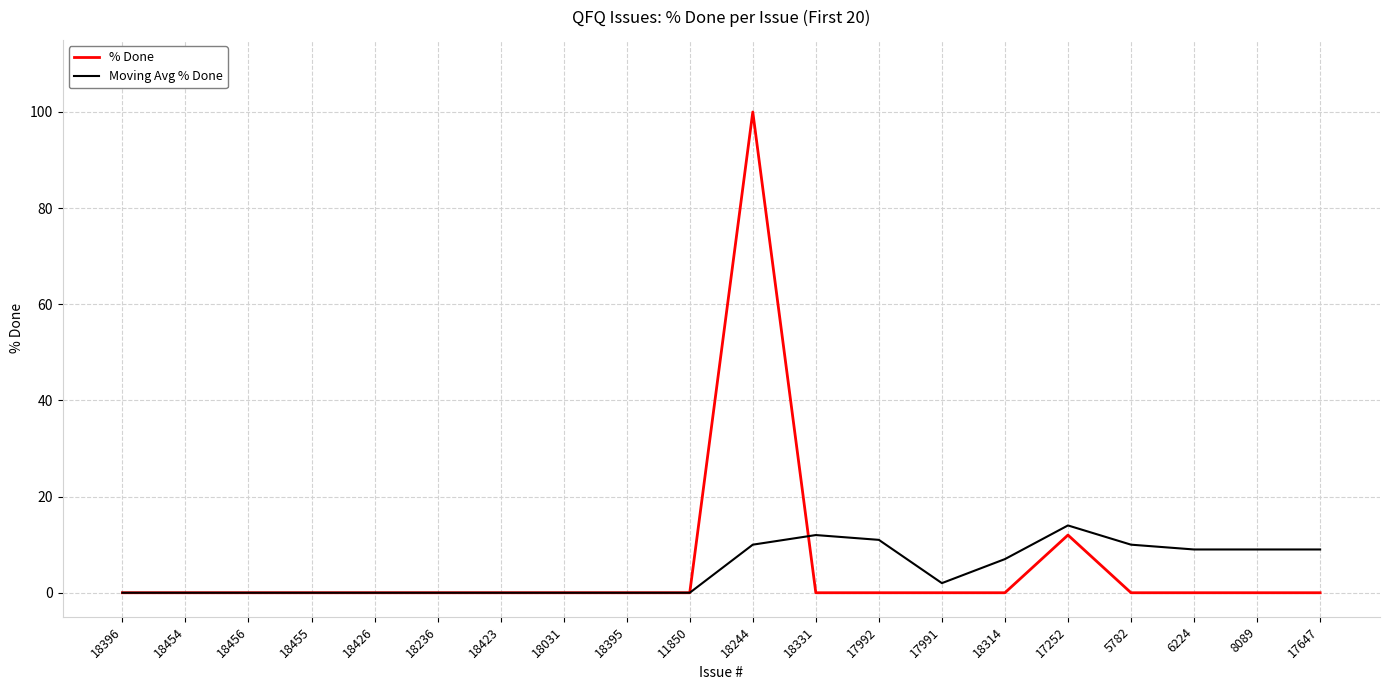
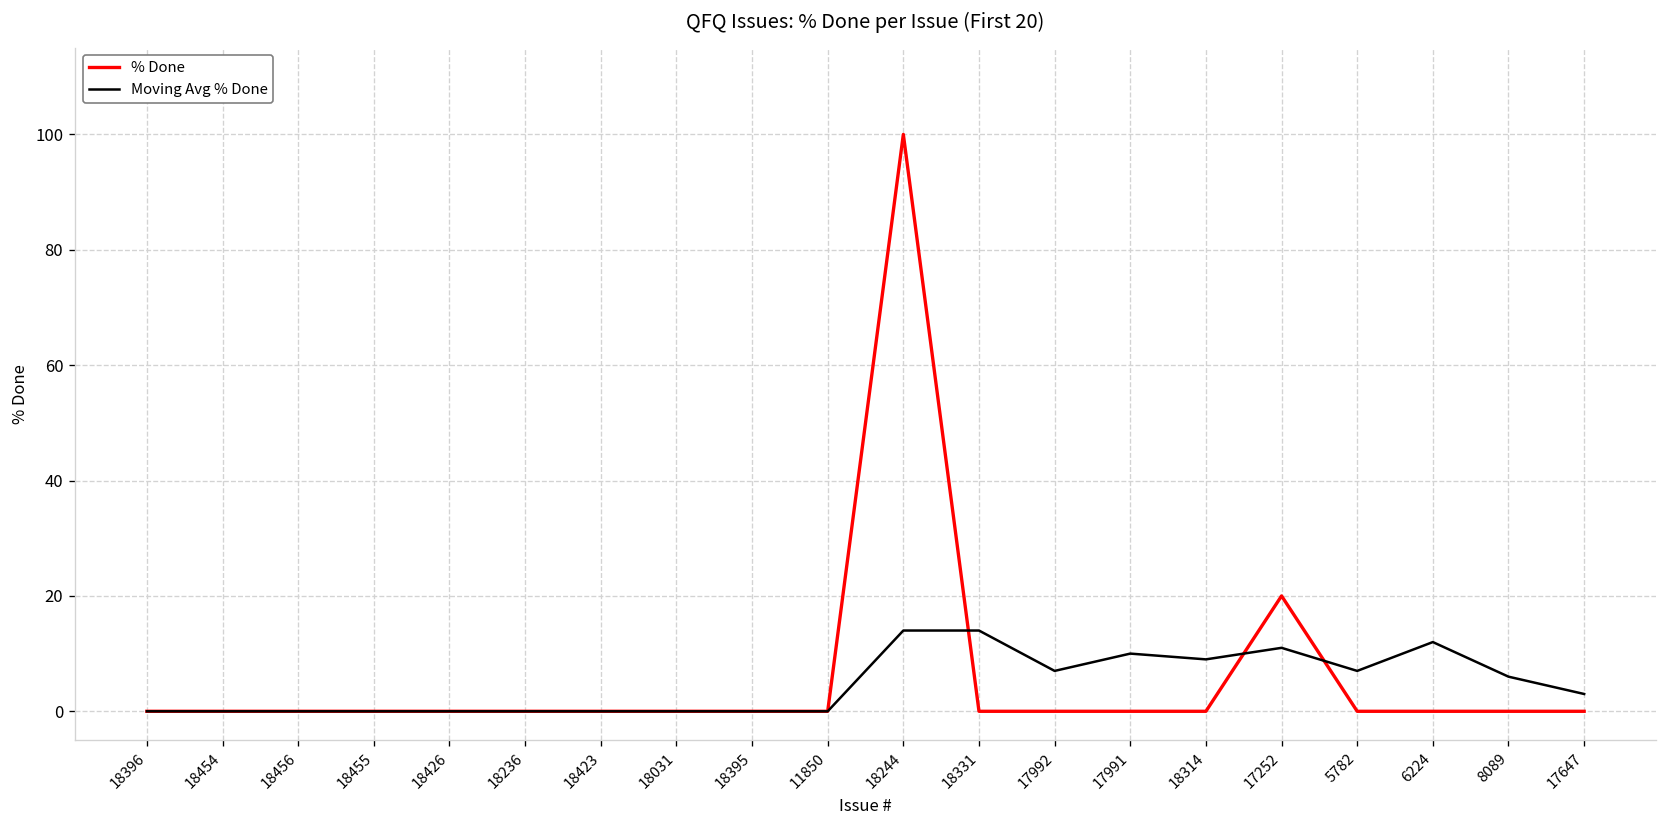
Moving Avg % Done, 18244: 10 -> 14
Moving Avg % Done, 18331: 12 -> 14
Moving Avg % Done, 17992: 11 -> 7
Moving Avg % Done, 17991: 2 -> 10
Moving Avg % Done, 18314: 7 -> 9
% Done, 17252: 12 -> 20
Moving Avg % Done, 17252: 14 -> 11
Moving Avg % Done, 5782: 10 -> 7
Moving Avg % Done, 6224: 9 -> 12
Moving Avg % Done, 8089: 9 -> 6
Moving Avg % Done, 17647: 9 -> 3
